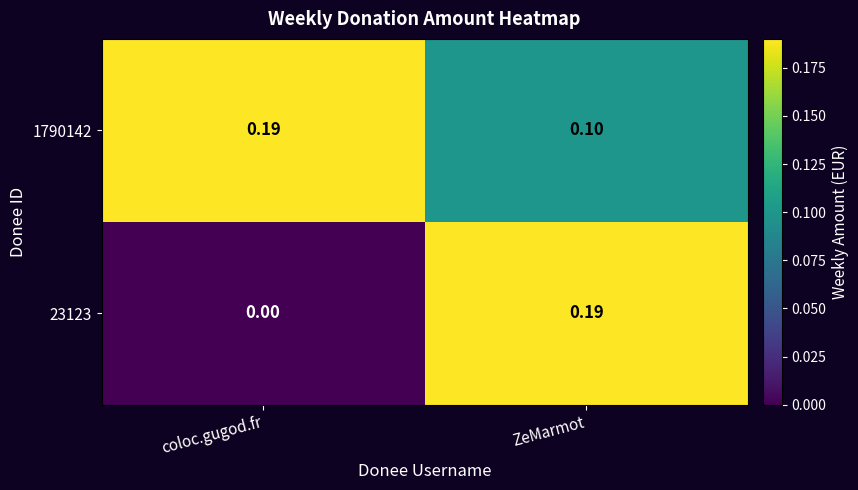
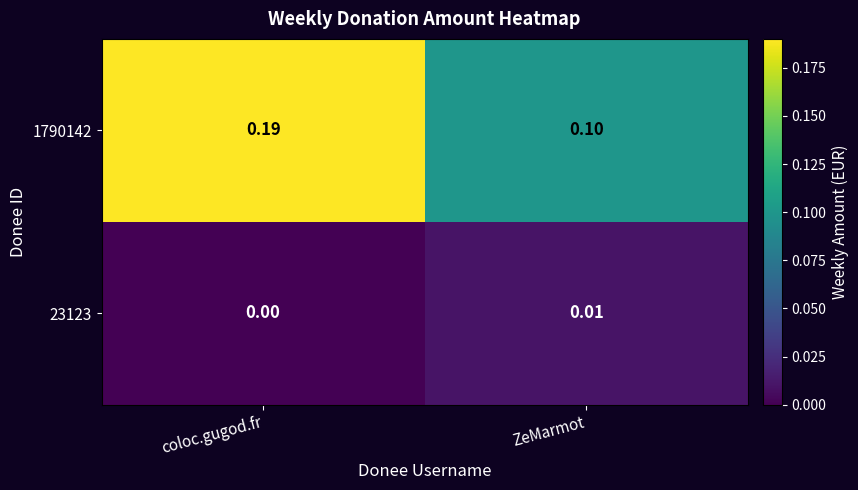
23123, ZeMarmot: 0.19 -> 0.01
